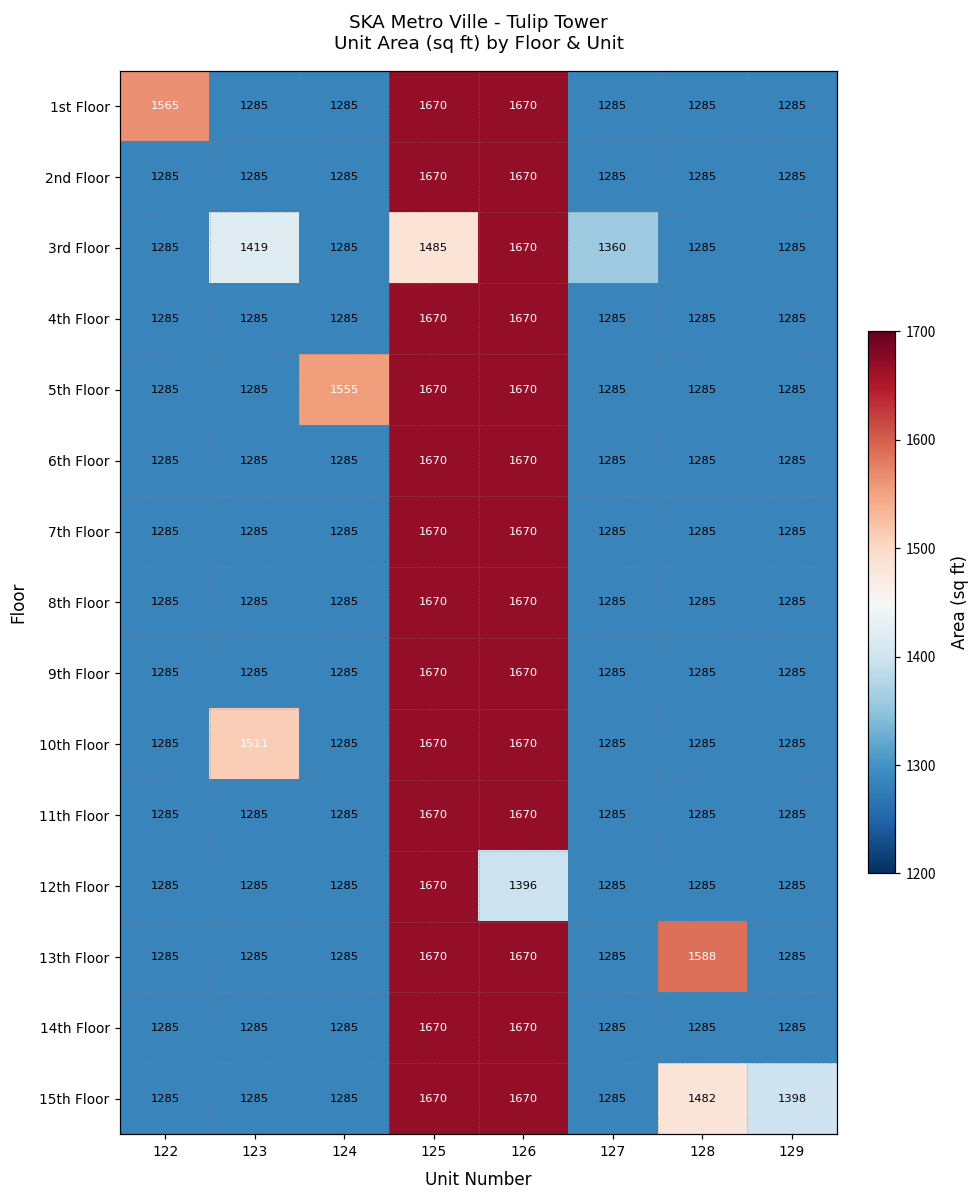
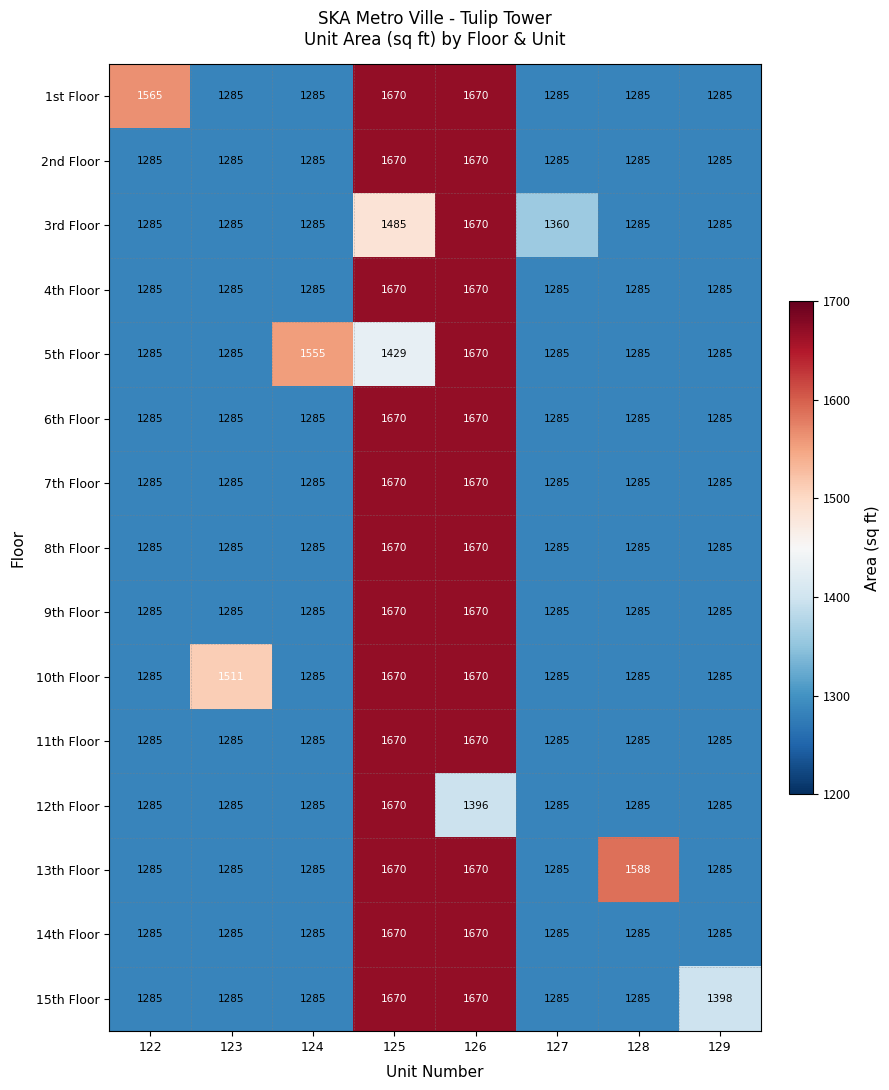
3rd Floor, 123: 1419 -> 1285
5th Floor, 125: 1670 -> 1429
15th Floor, 128: 1482 -> 1285
